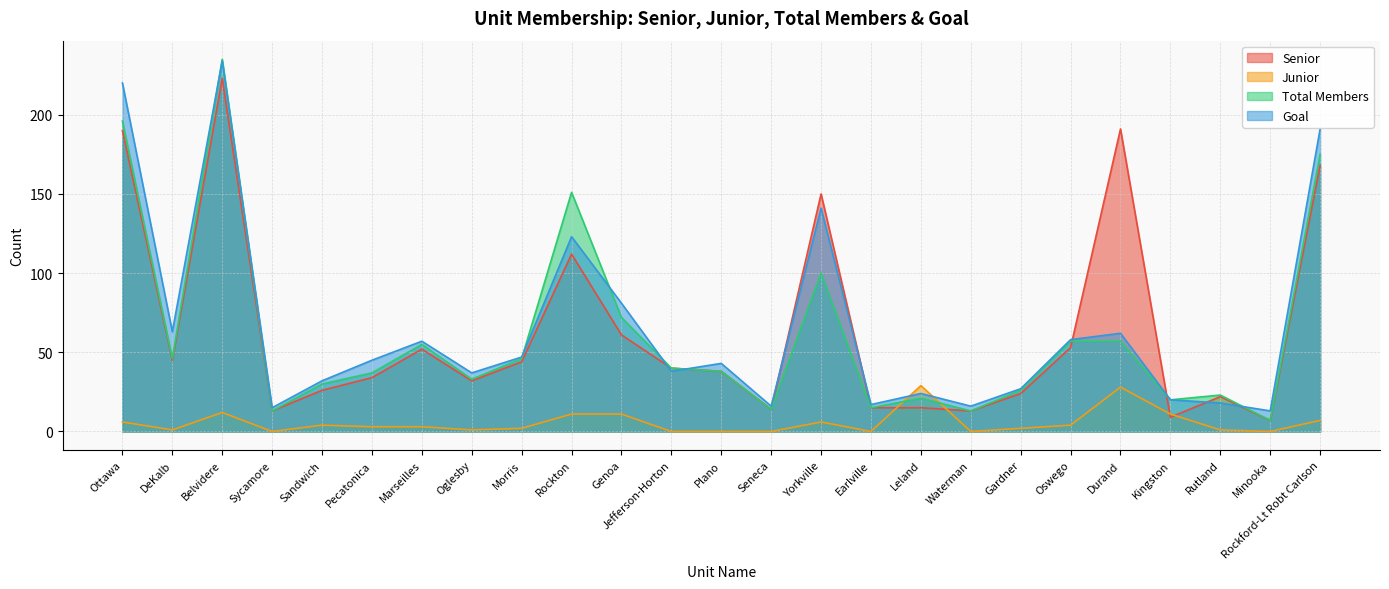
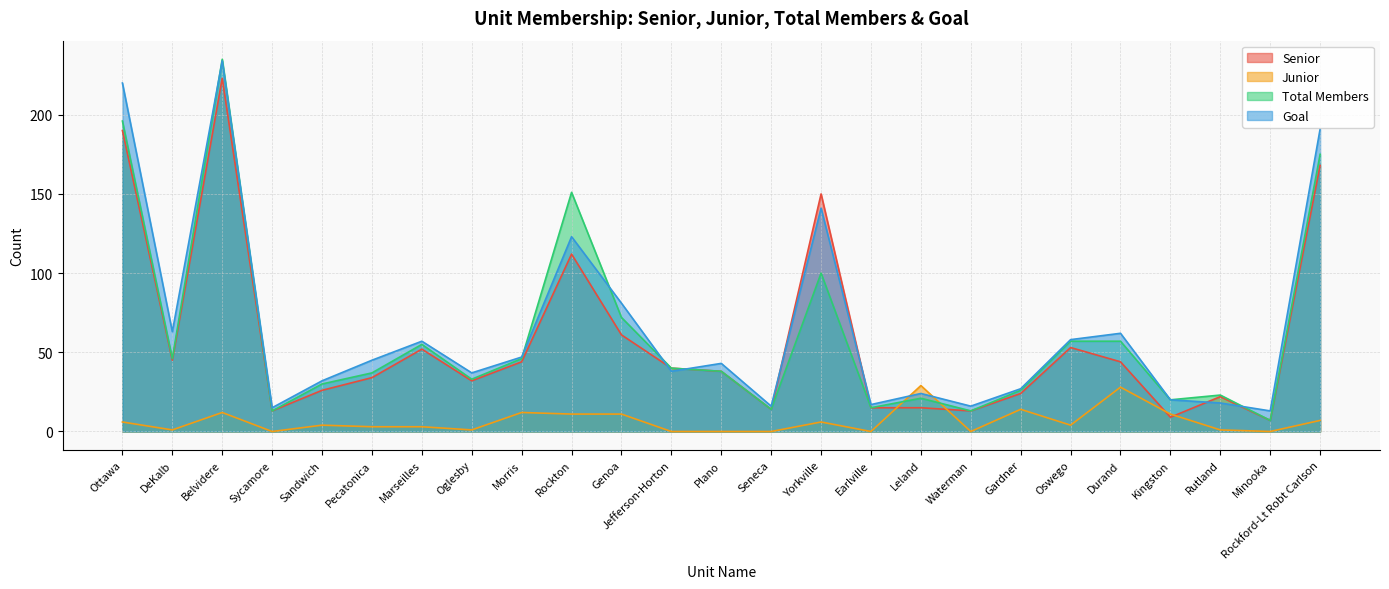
Junior, Morris: 2 -> 12
Junior, Gardner: 2 -> 14
Senior, Durand: 191 -> 44
